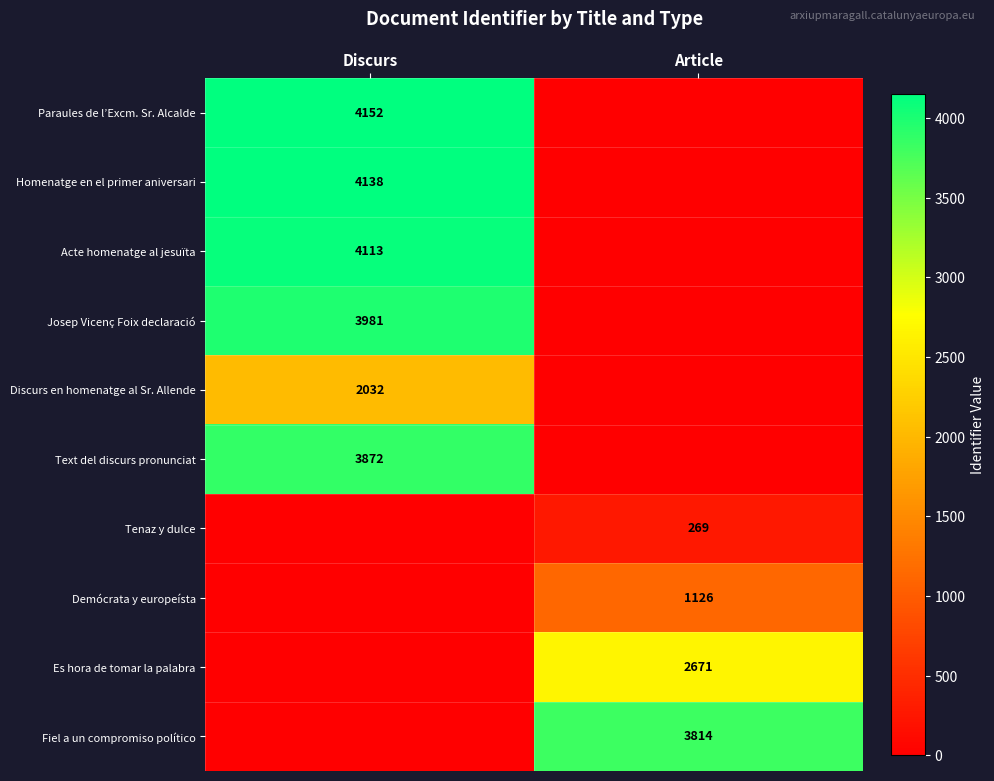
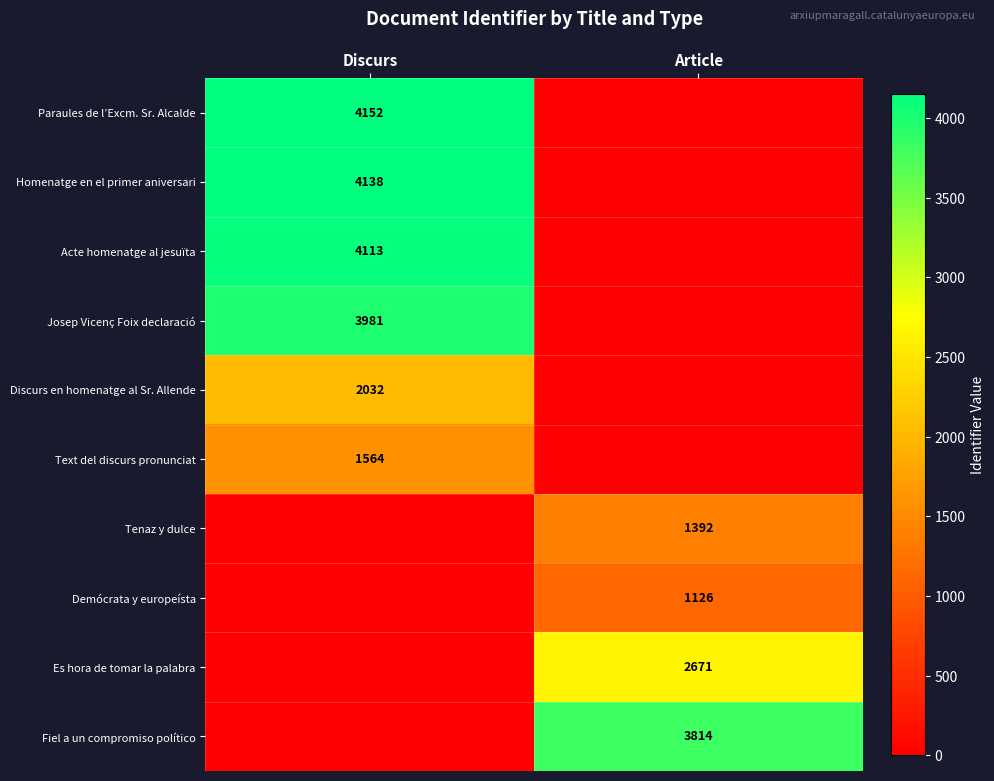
Text del discurs pronunciat, Discurs: 3872 -> 1564
Tenaz y dulce, Article: 269 -> 1392
